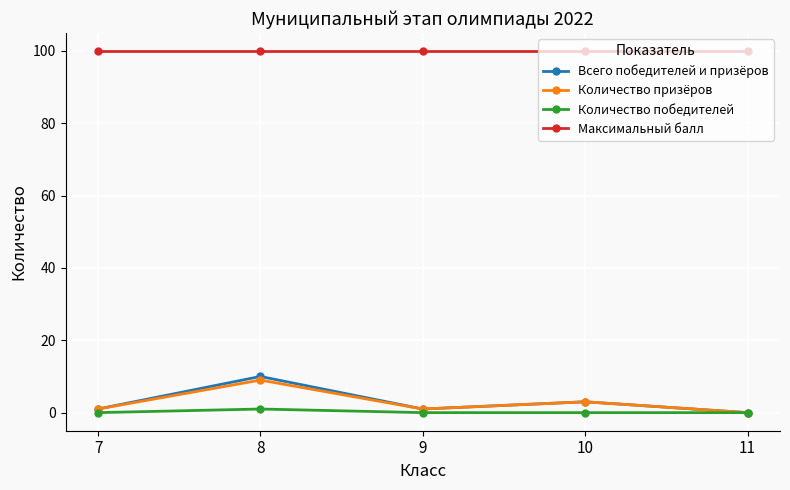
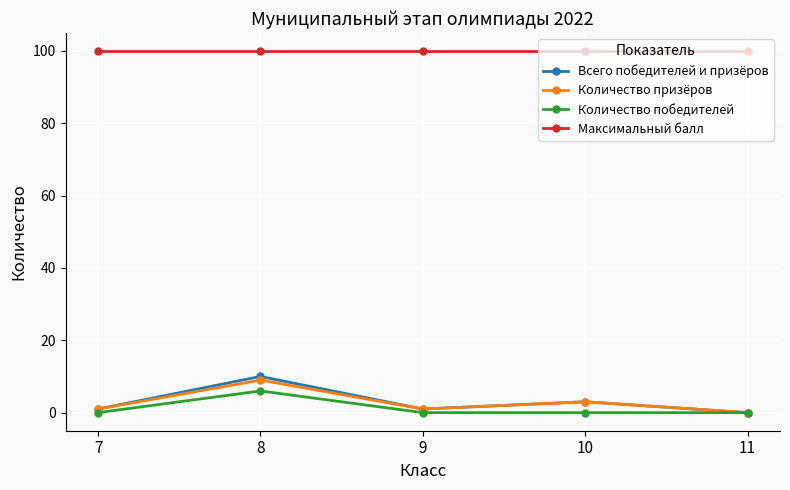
Количество победителей, 8: 1 -> 6
